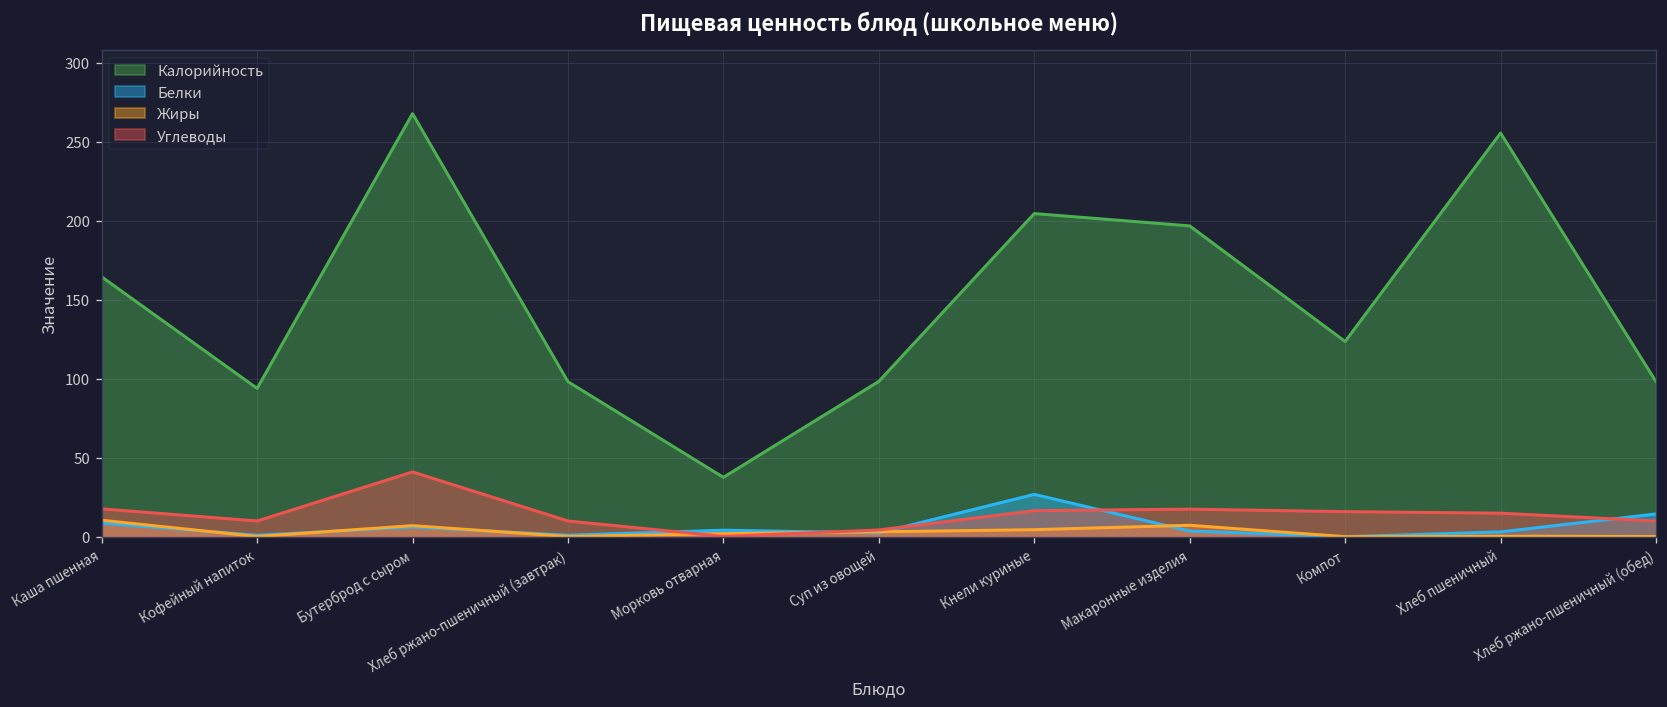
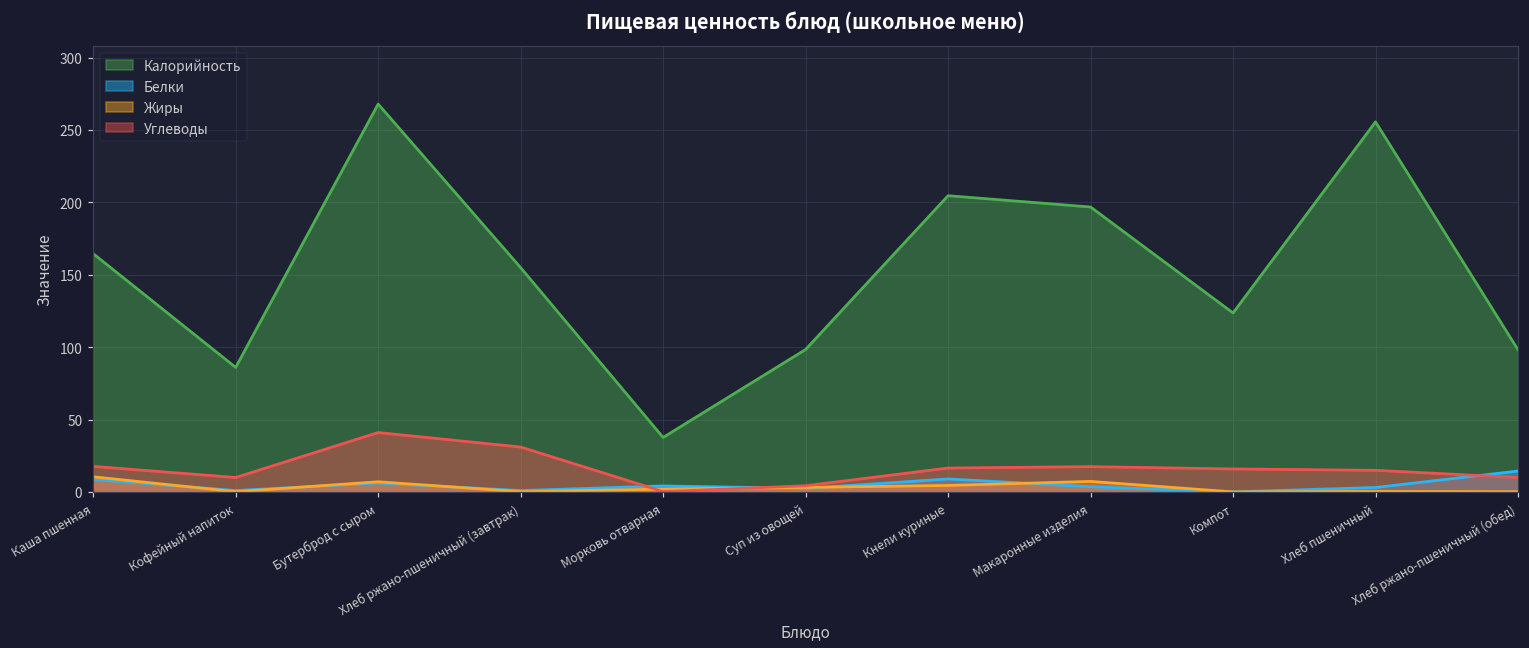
Калорийность, Кофейный напиток: 94 -> 86
Калорийность, Хлеб ржано-пшеничный (завтрак): 98 -> 155
Углеводы, Хлеб ржано-пшеничный (завтрак): 10 -> 31
Белки, Кнели куриные: 27 -> 9
